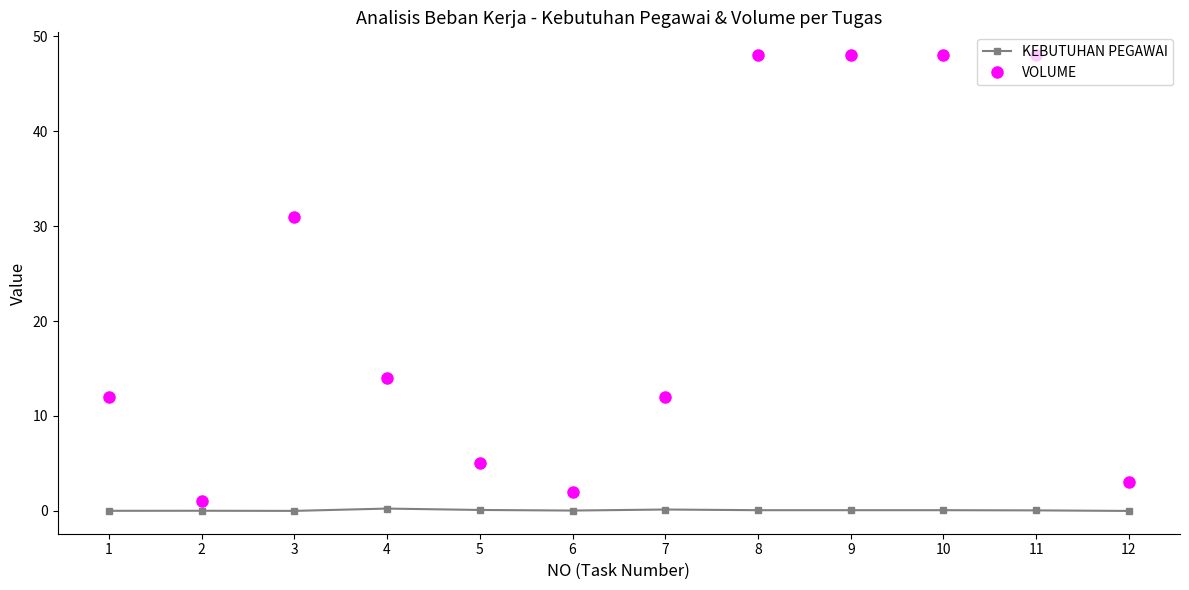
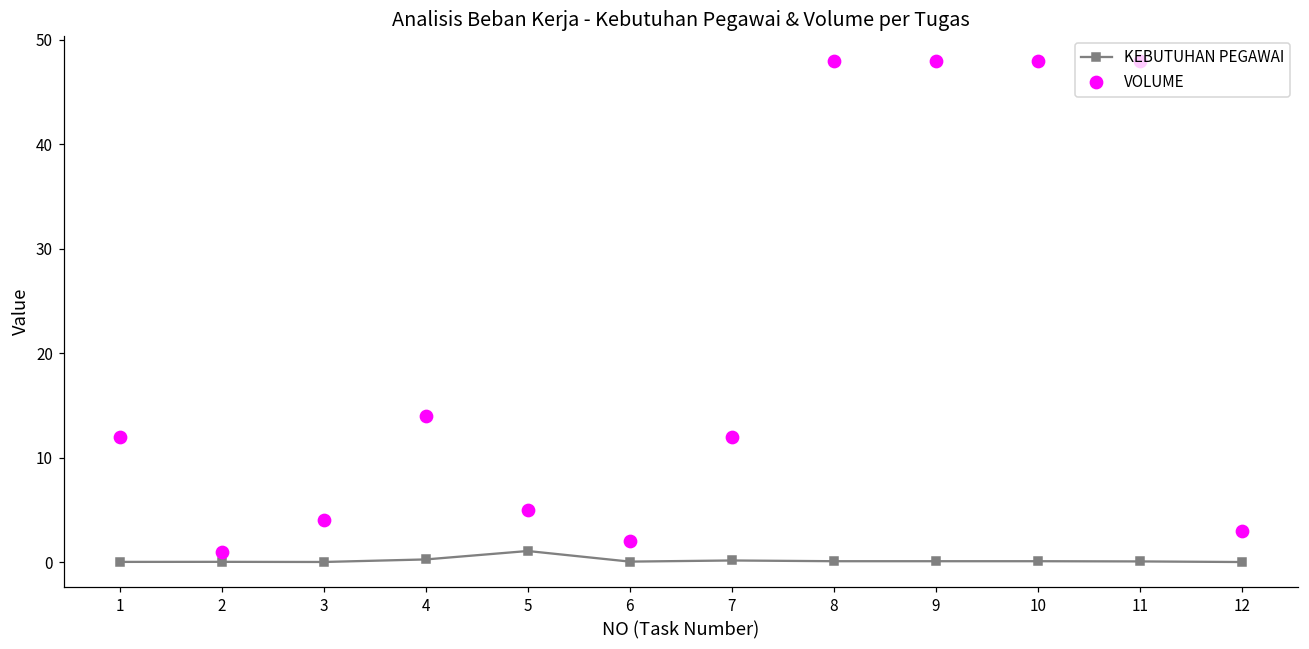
VOLUME, 3: 31 -> 4
KEBUTUHAN PEGAWAI, 5: 0 -> 1
